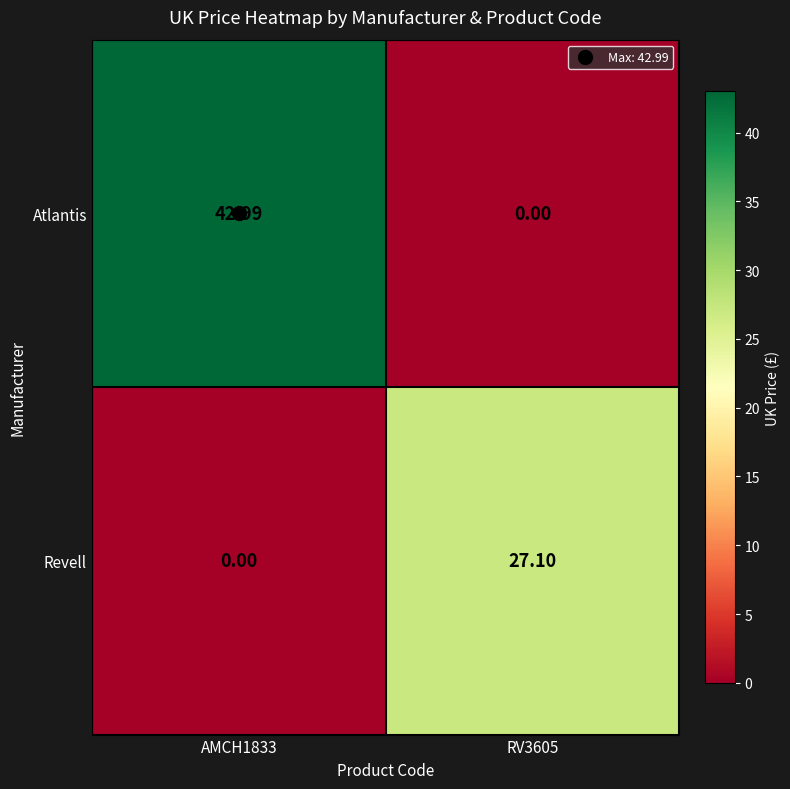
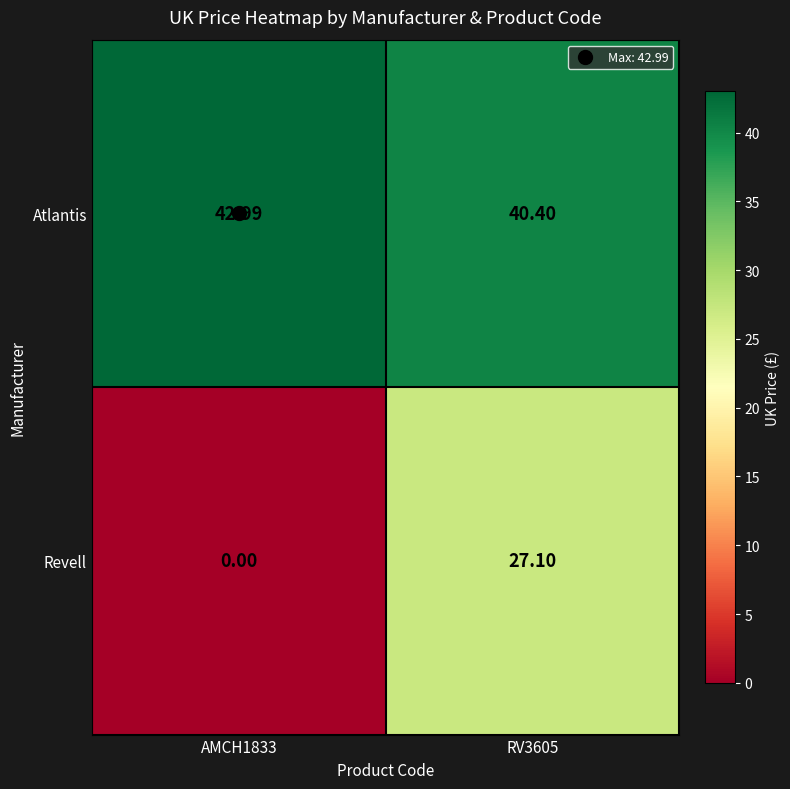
Atlantis, RV3605: 0.00 -> 40.40
